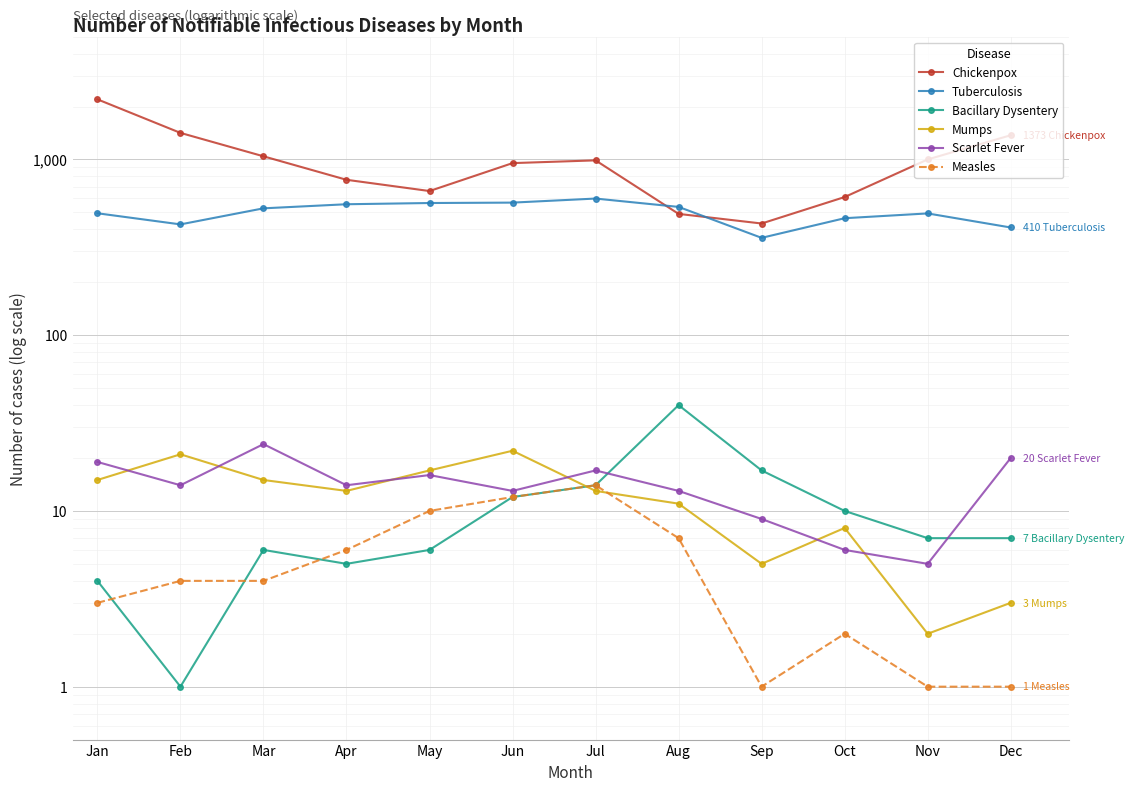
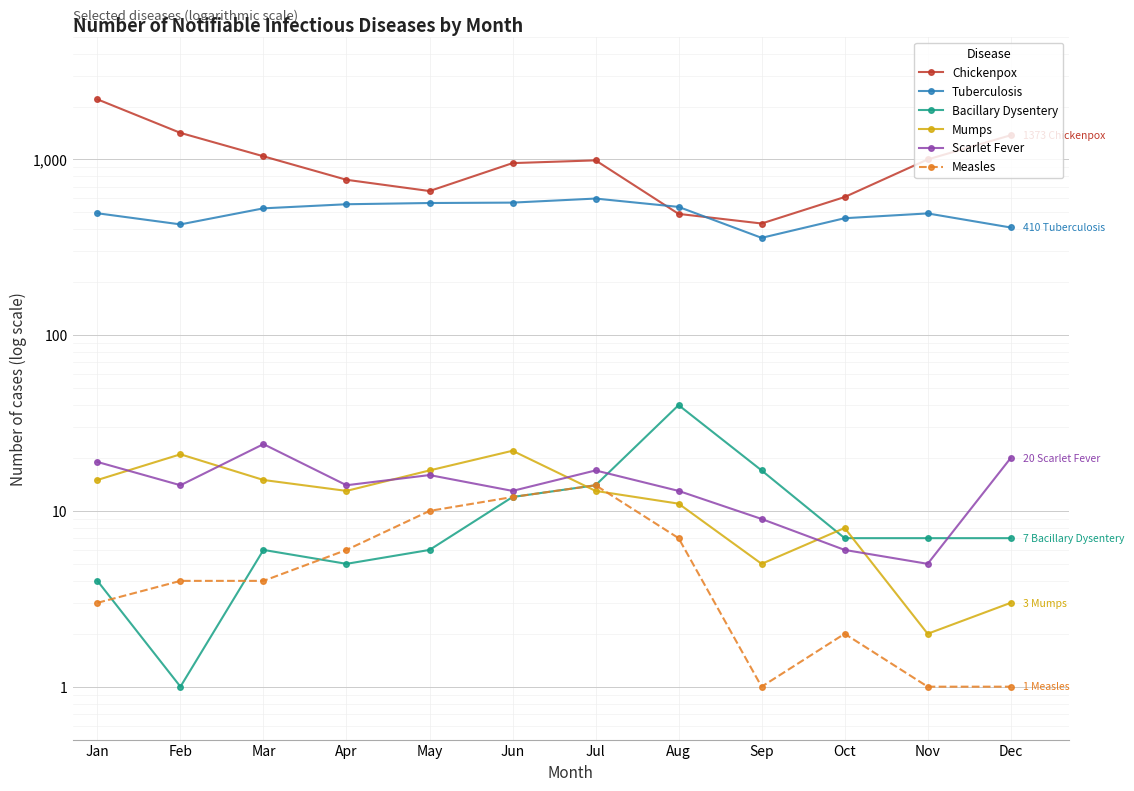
Bacillary Dysentery, Oct: 10 -> 7
